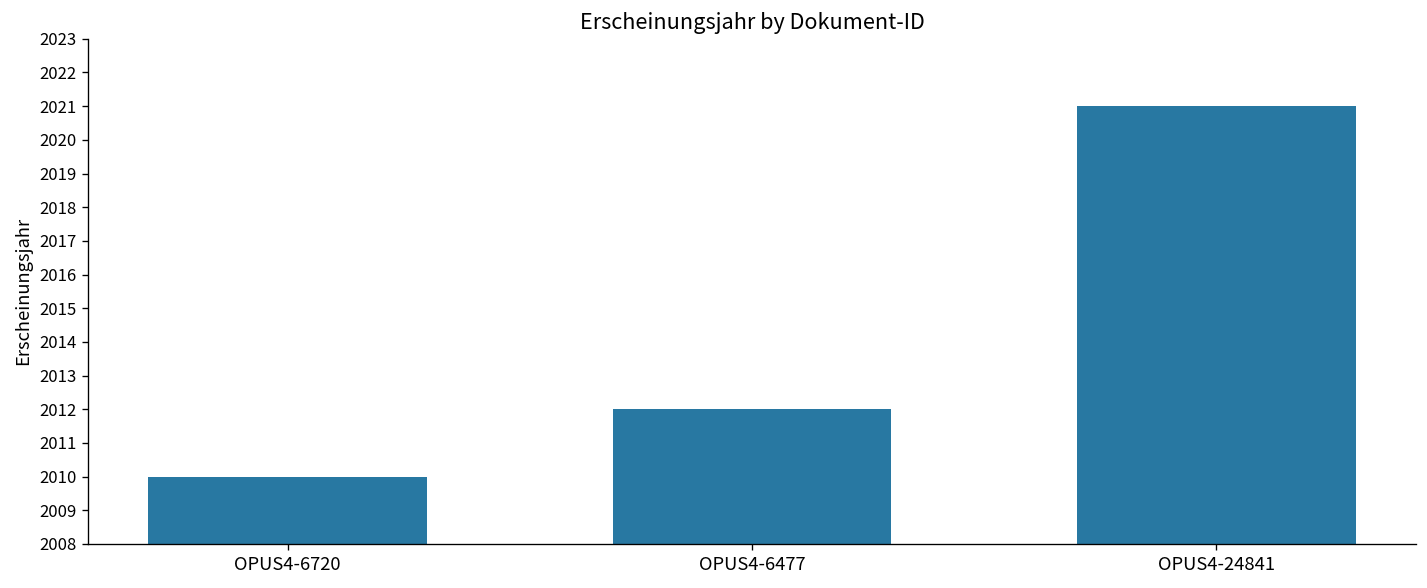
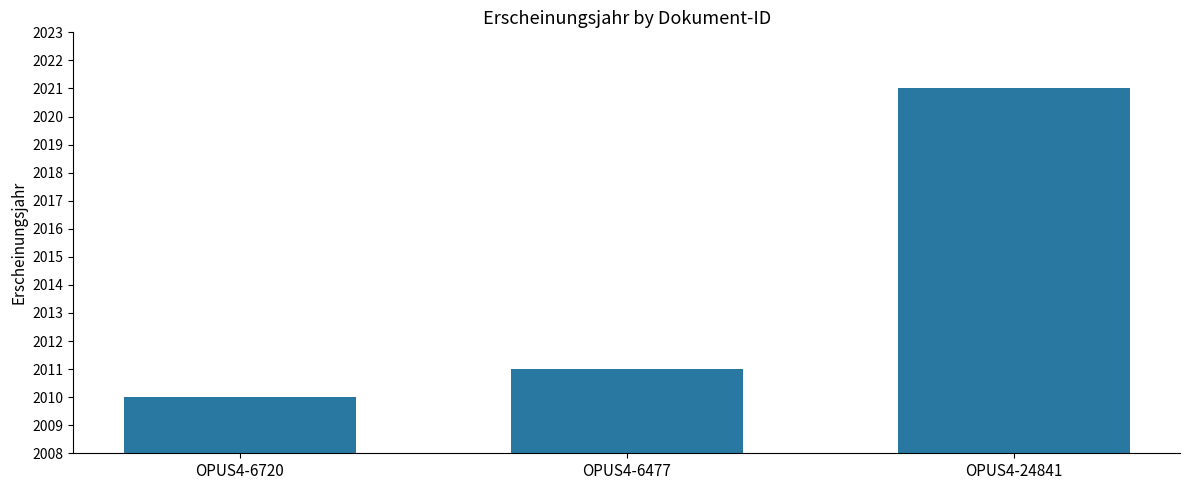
OPUS4-6477: 2012 -> 2011
